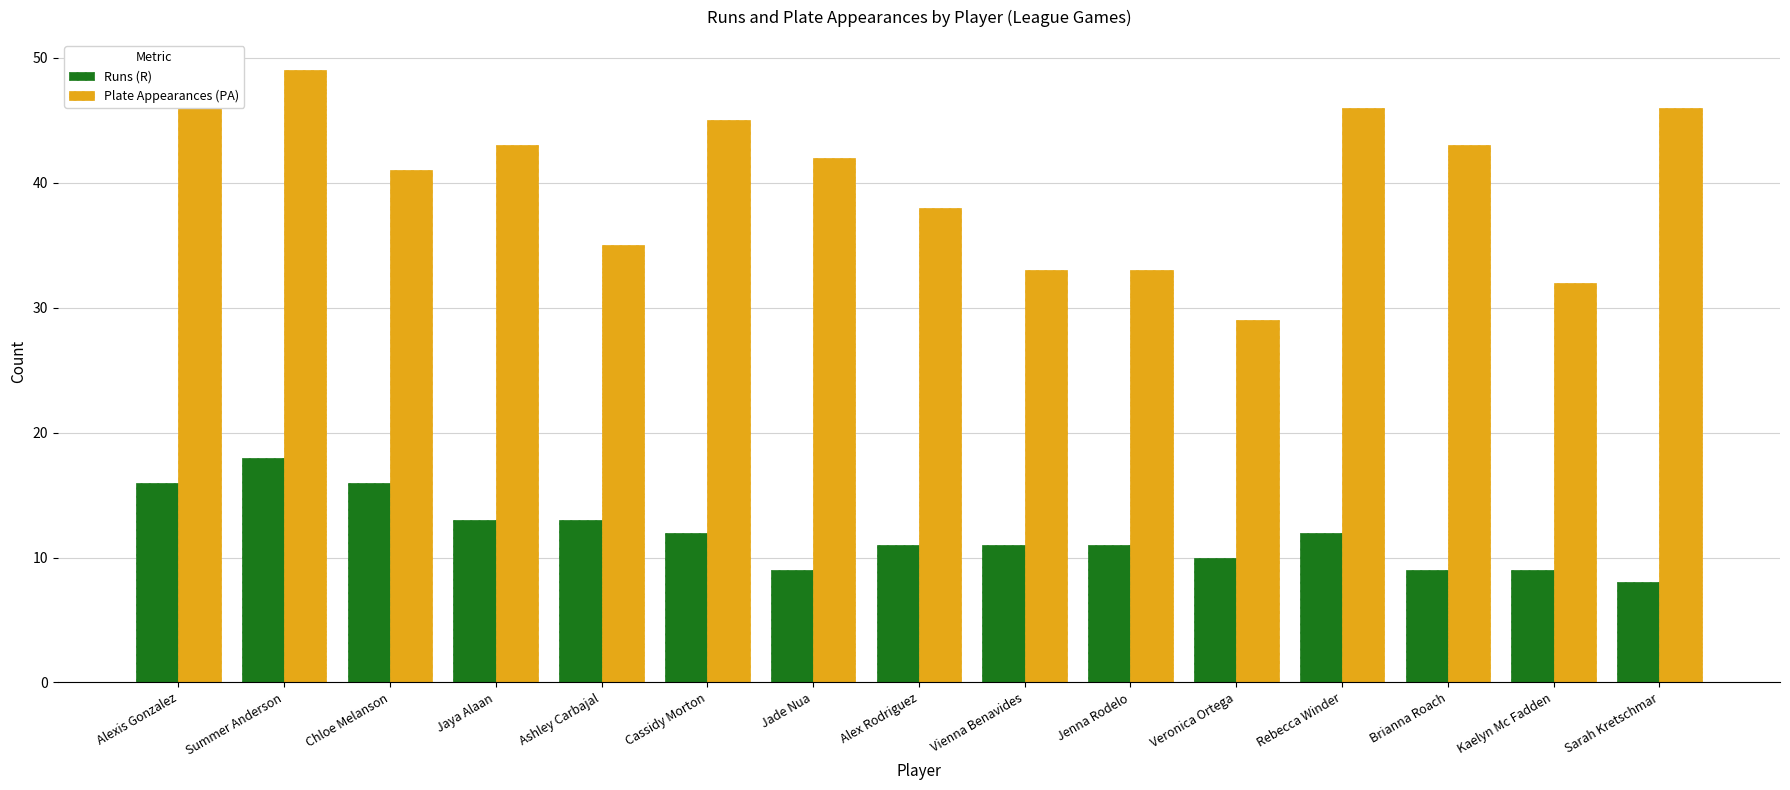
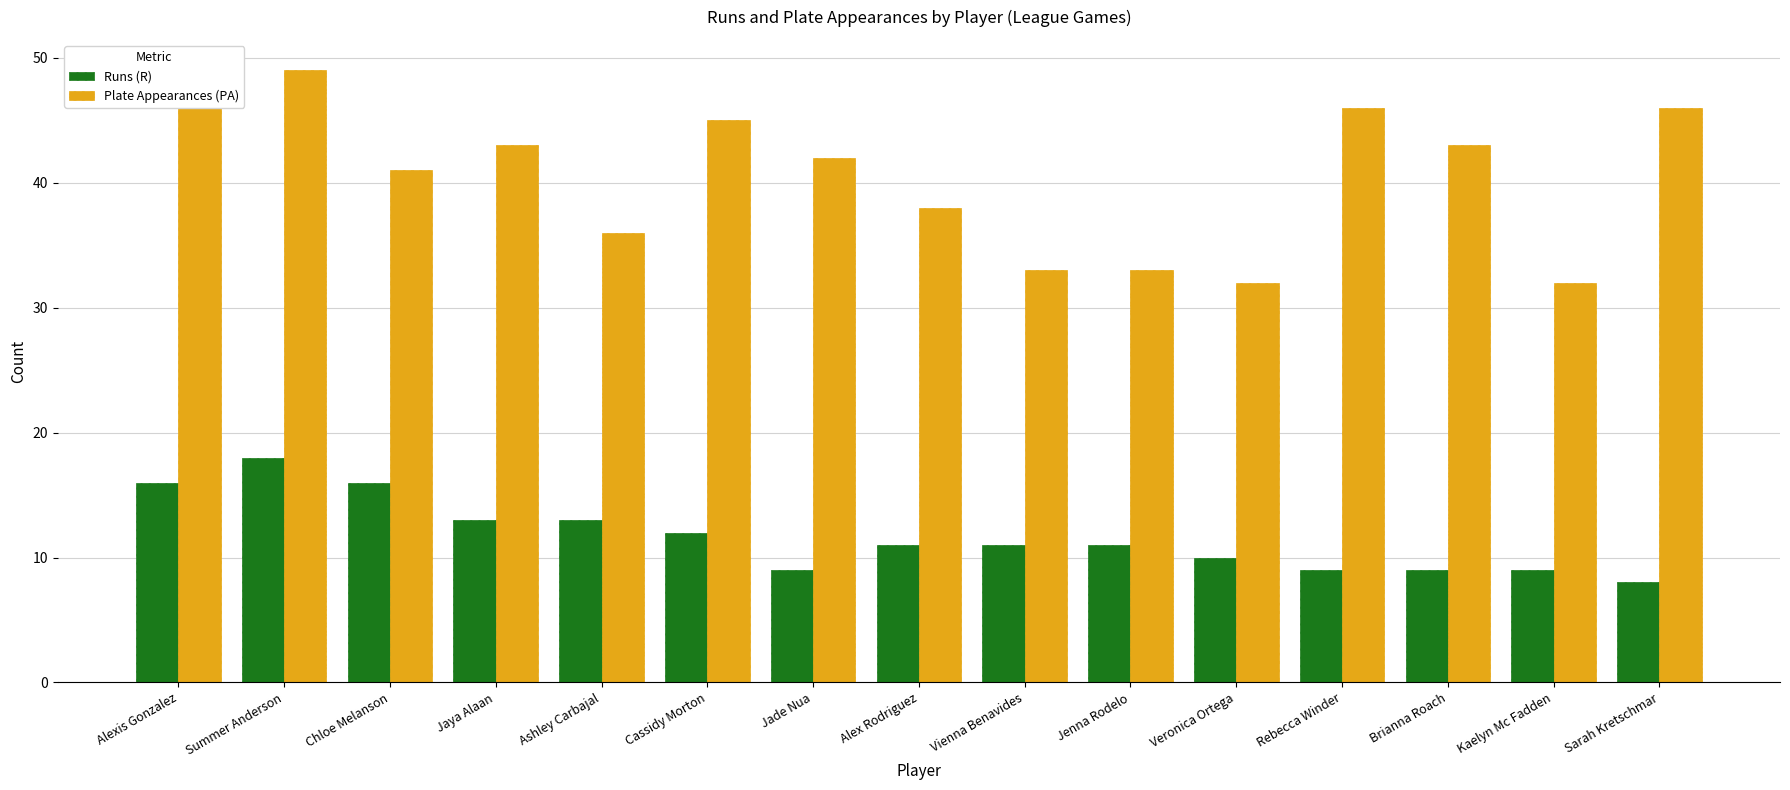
Plate Appearances (PA), Ashley Carbajal: 35 -> 36
Plate Appearances (PA), Veronica Ortega: 29 -> 32
Runs (R), Rebecca Winder: 12 -> 9
